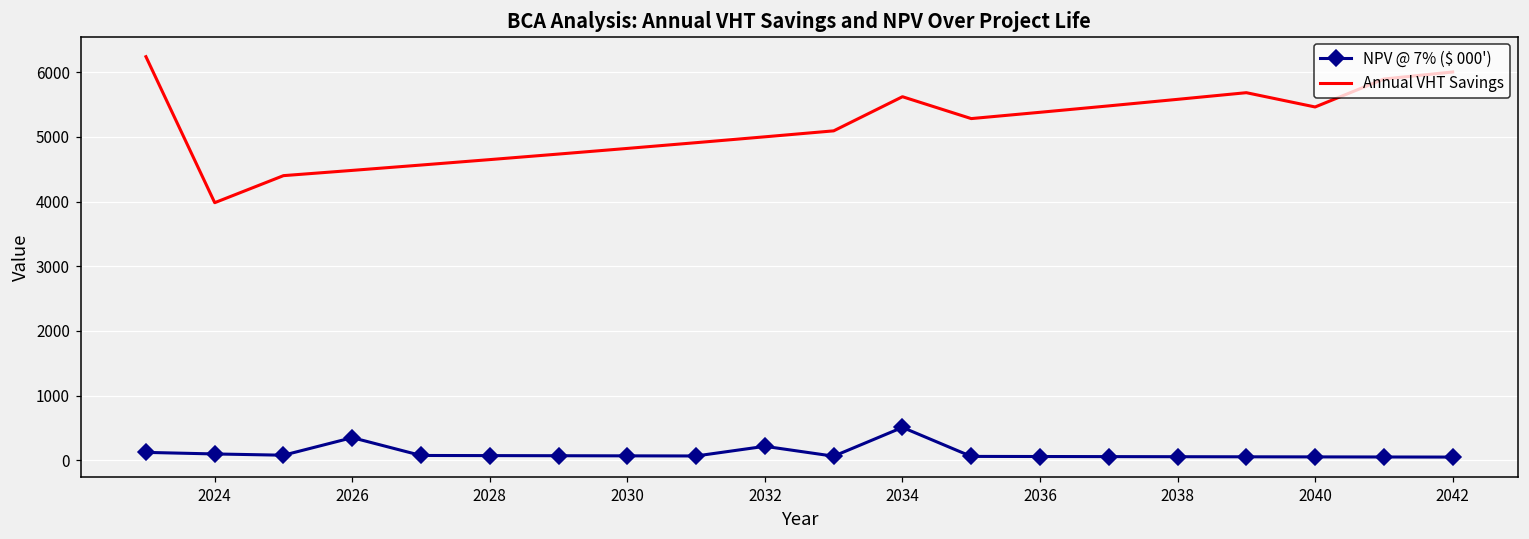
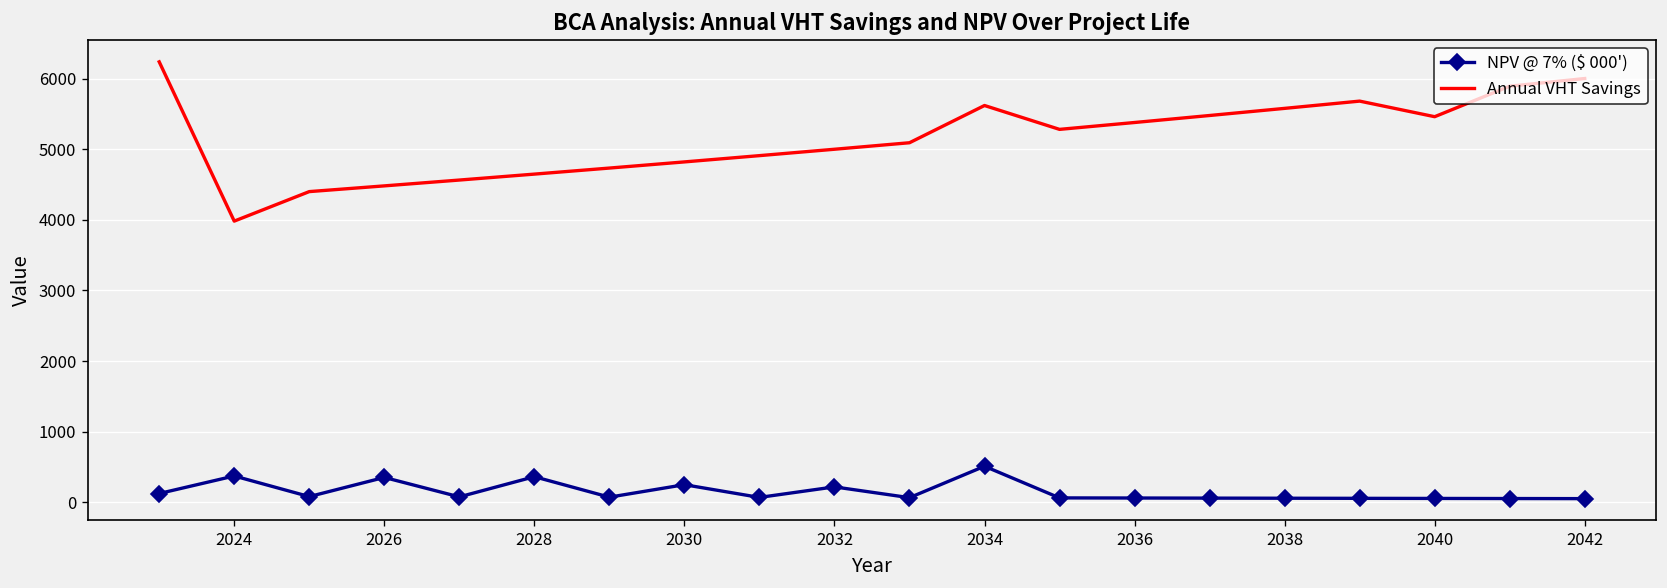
NPV @ 7% ($ 000'), 2024: 100 -> 400
NPV @ 7% ($ 000'), 2028: 100 -> 400
NPV @ 7% ($ 000'), 2030: 100 -> 200
